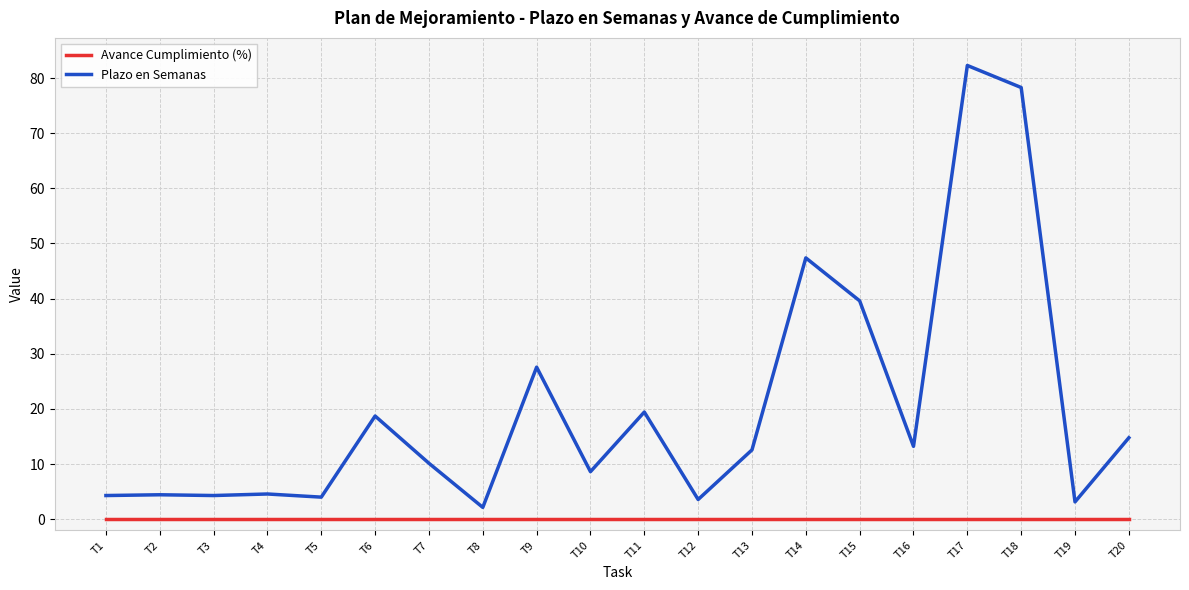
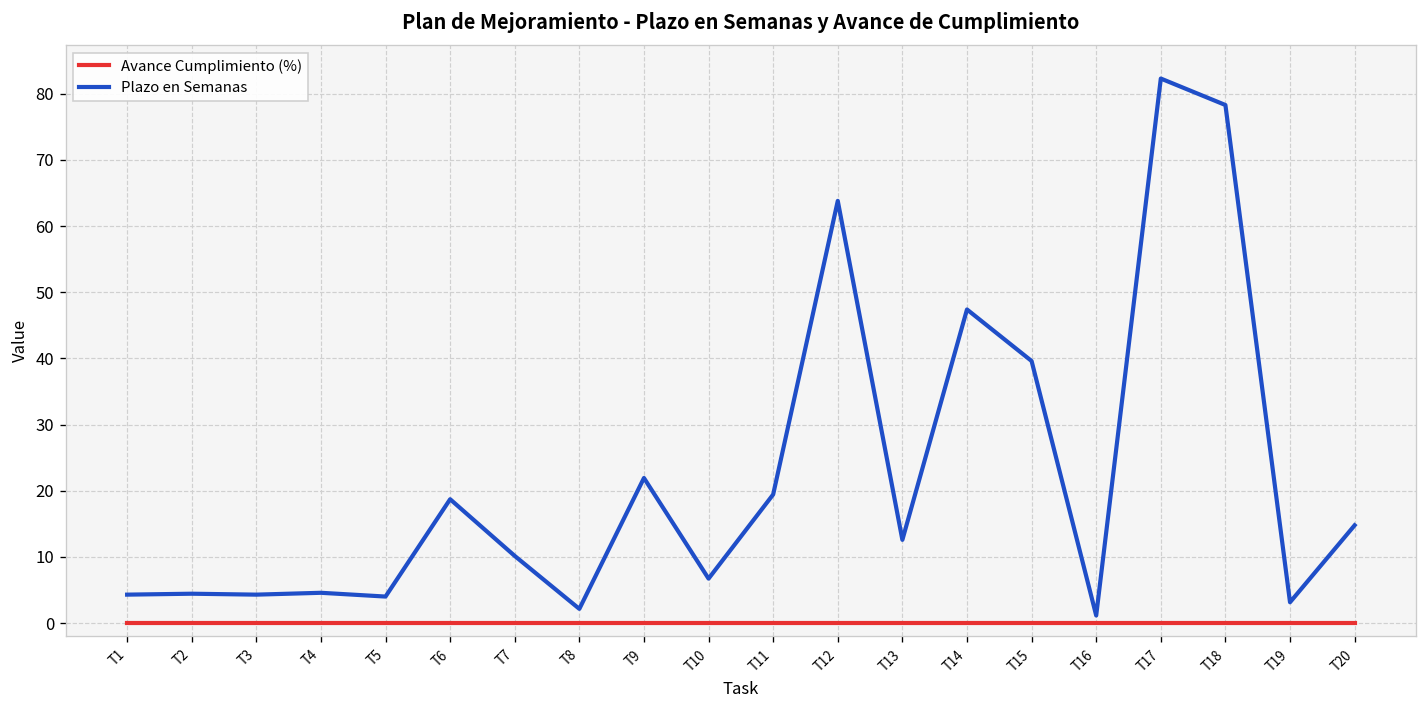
Plazo en Semanas, T9: 28 -> 22
Plazo en Semanas, T10: 9 -> 7
Plazo en Semanas, T12: 4 -> 64
Plazo en Semanas, T16: 13 -> 1
